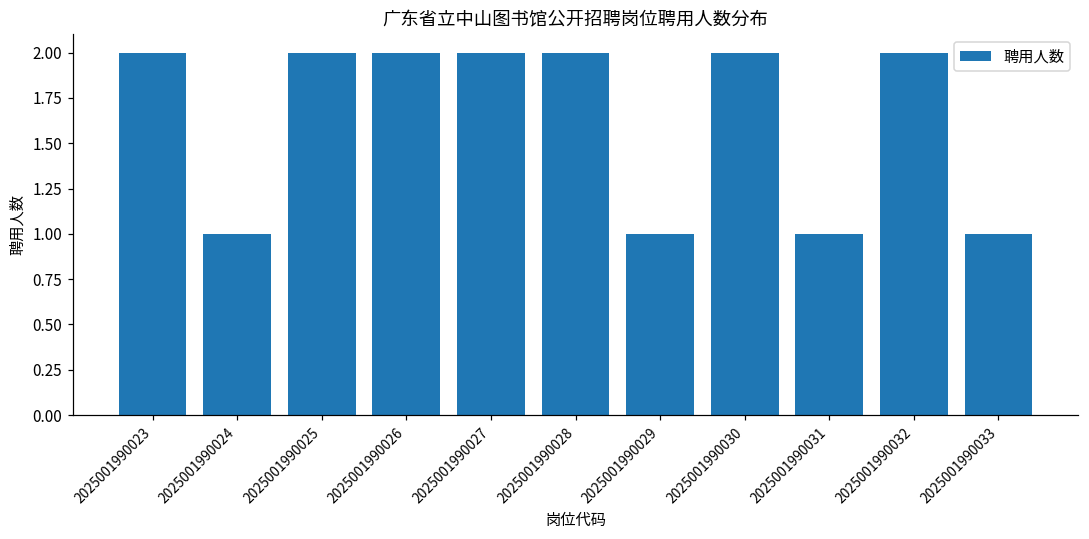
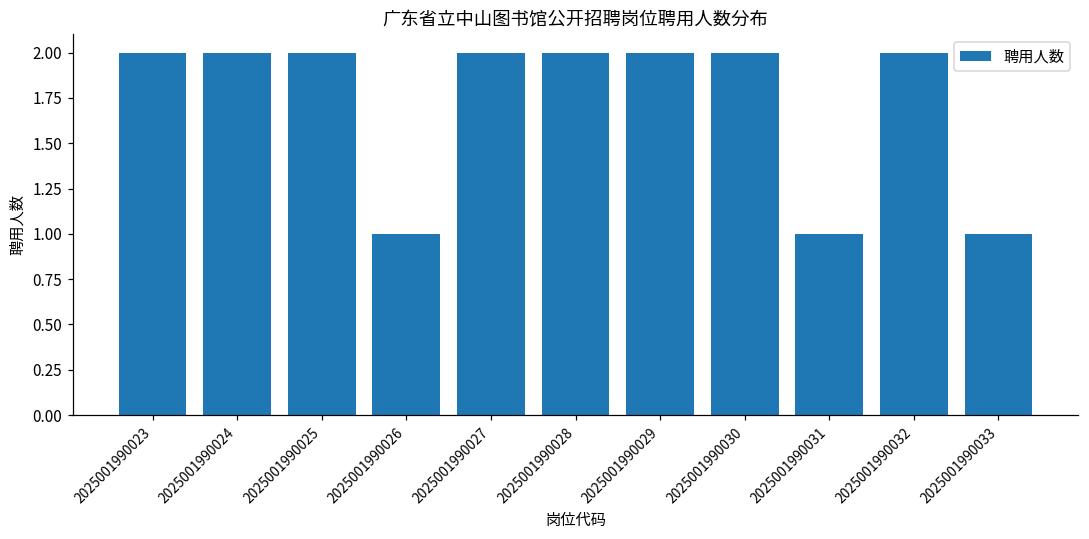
2025001990024: 1 -> 2
2025001990026: 2 -> 1
2025001990029: 1 -> 2
